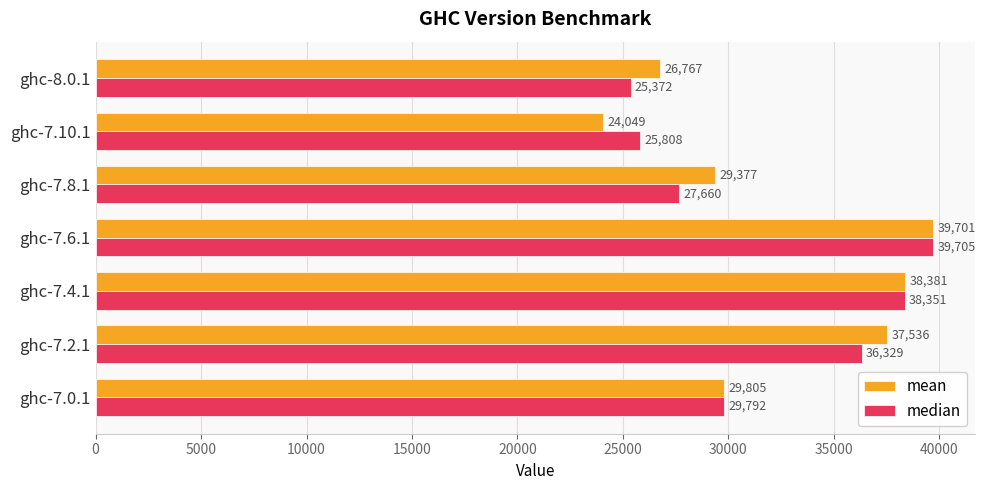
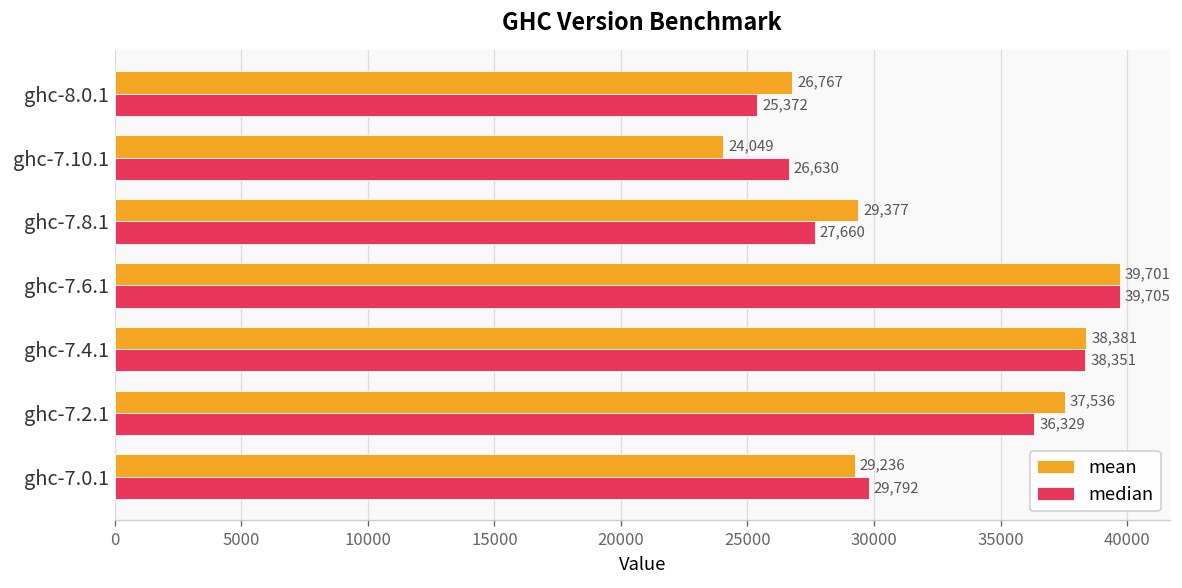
median, ghc-7.10.1: 25,808 -> 26,630
mean, ghc-7.0.1: 29,805 -> 29,236
